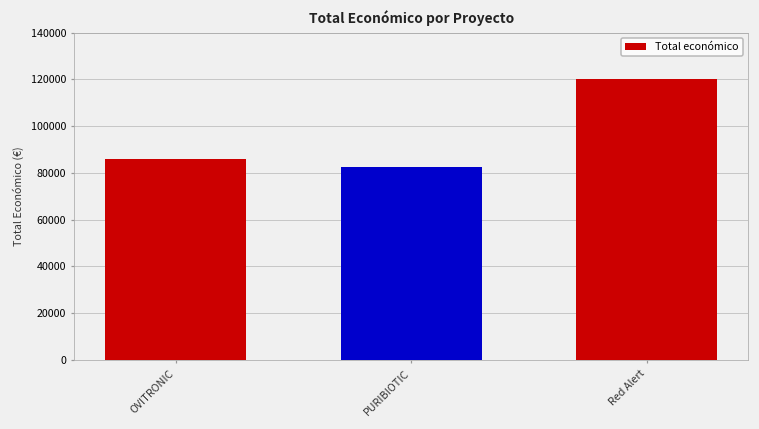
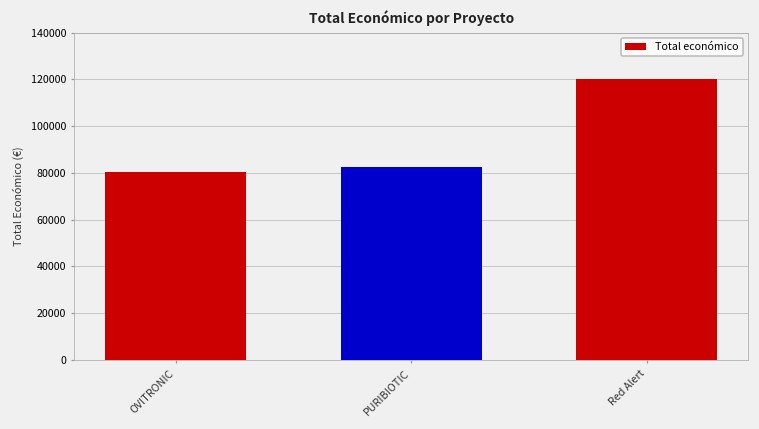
OVITRONIC: 86000 -> 80000
